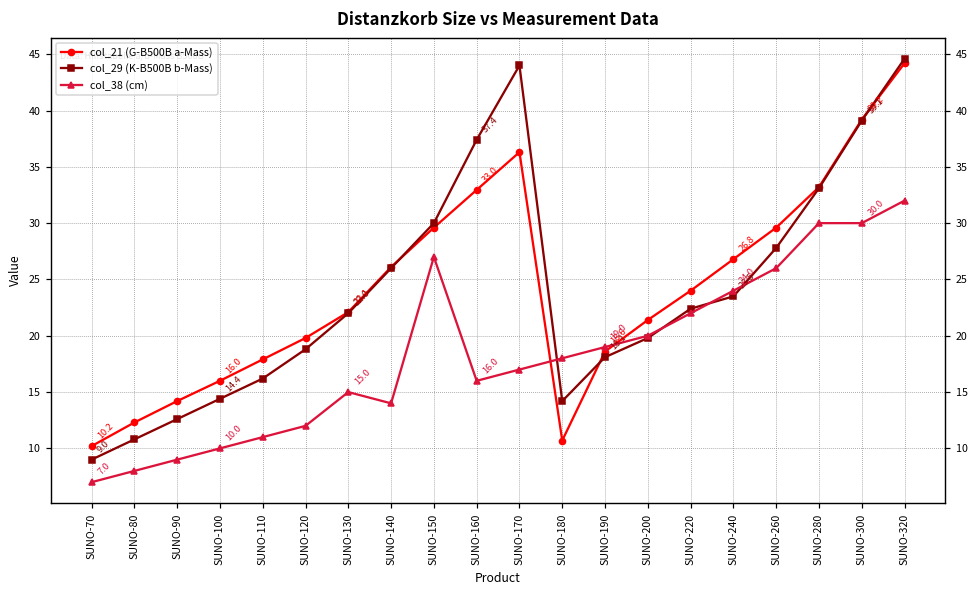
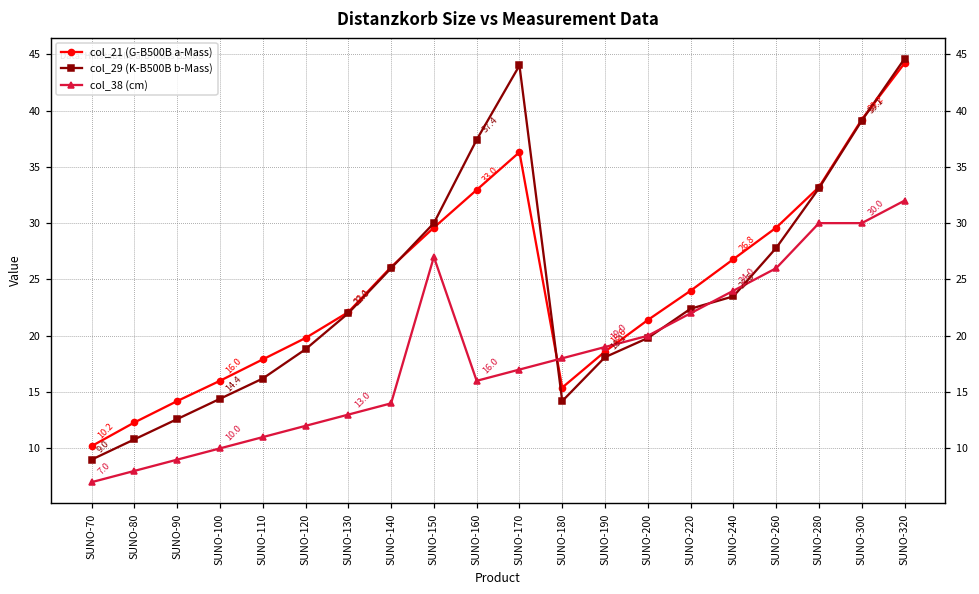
col_38 (cm), SUNO-130: 15.0 -> 13.0
col_21 (G-B500B a-Mass), SUNO-180: 10.7 -> 15.4
